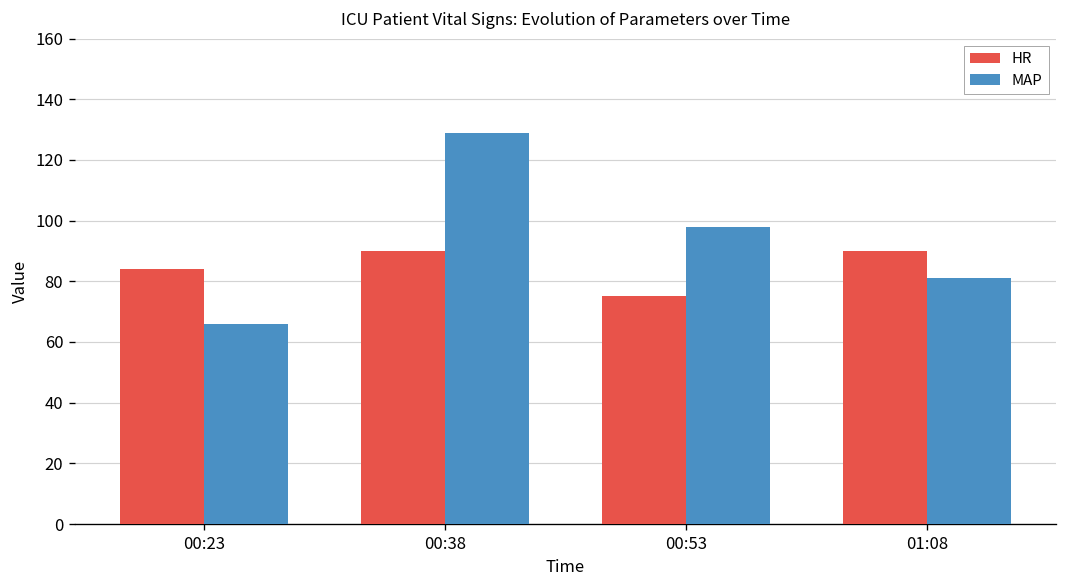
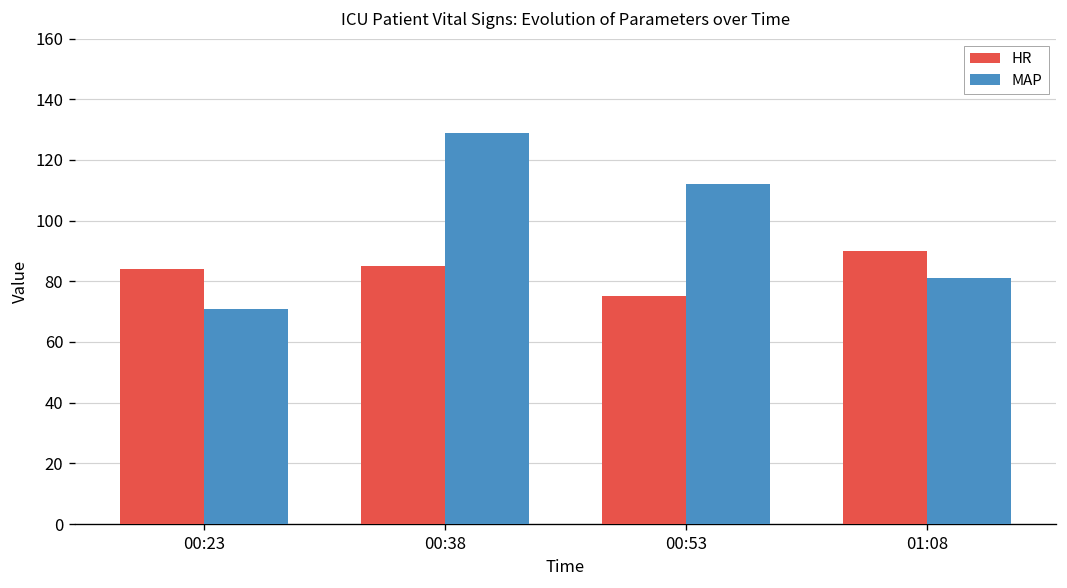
MAP, 00:23: 66 -> 71
HR, 00:38: 90 -> 85
MAP, 00:53: 98 -> 112
